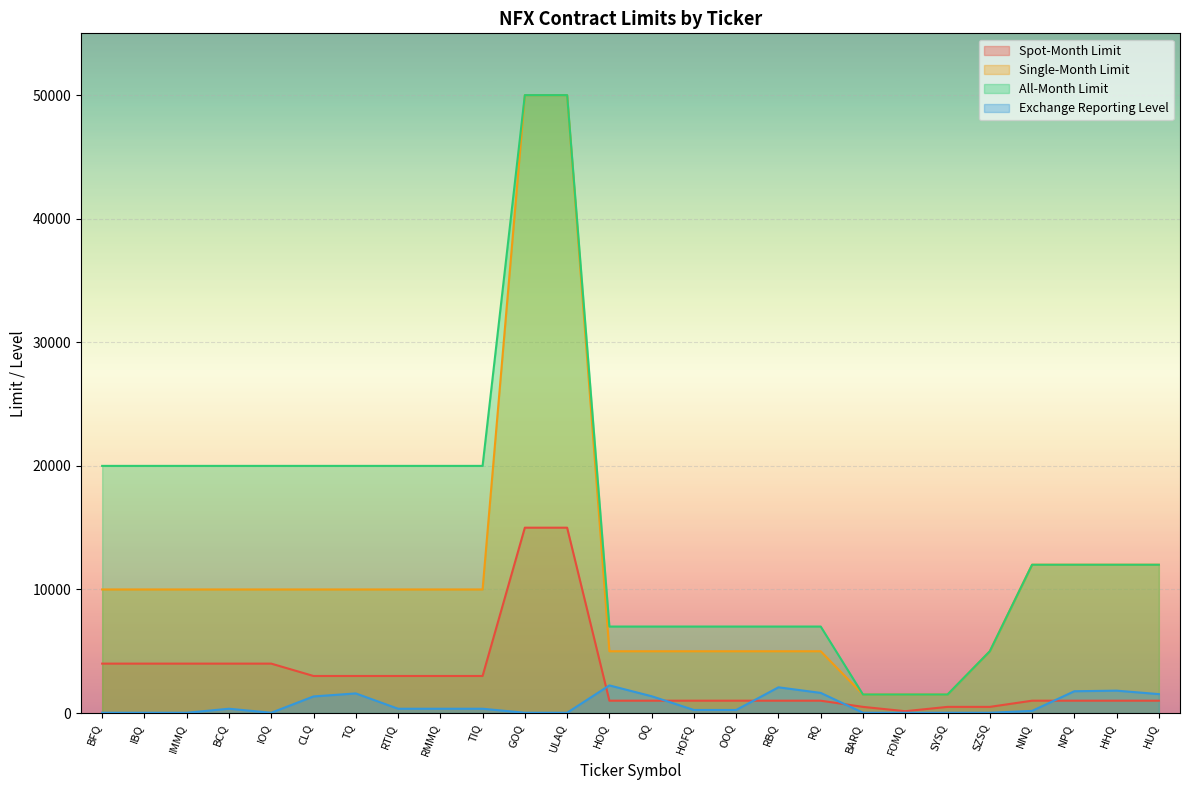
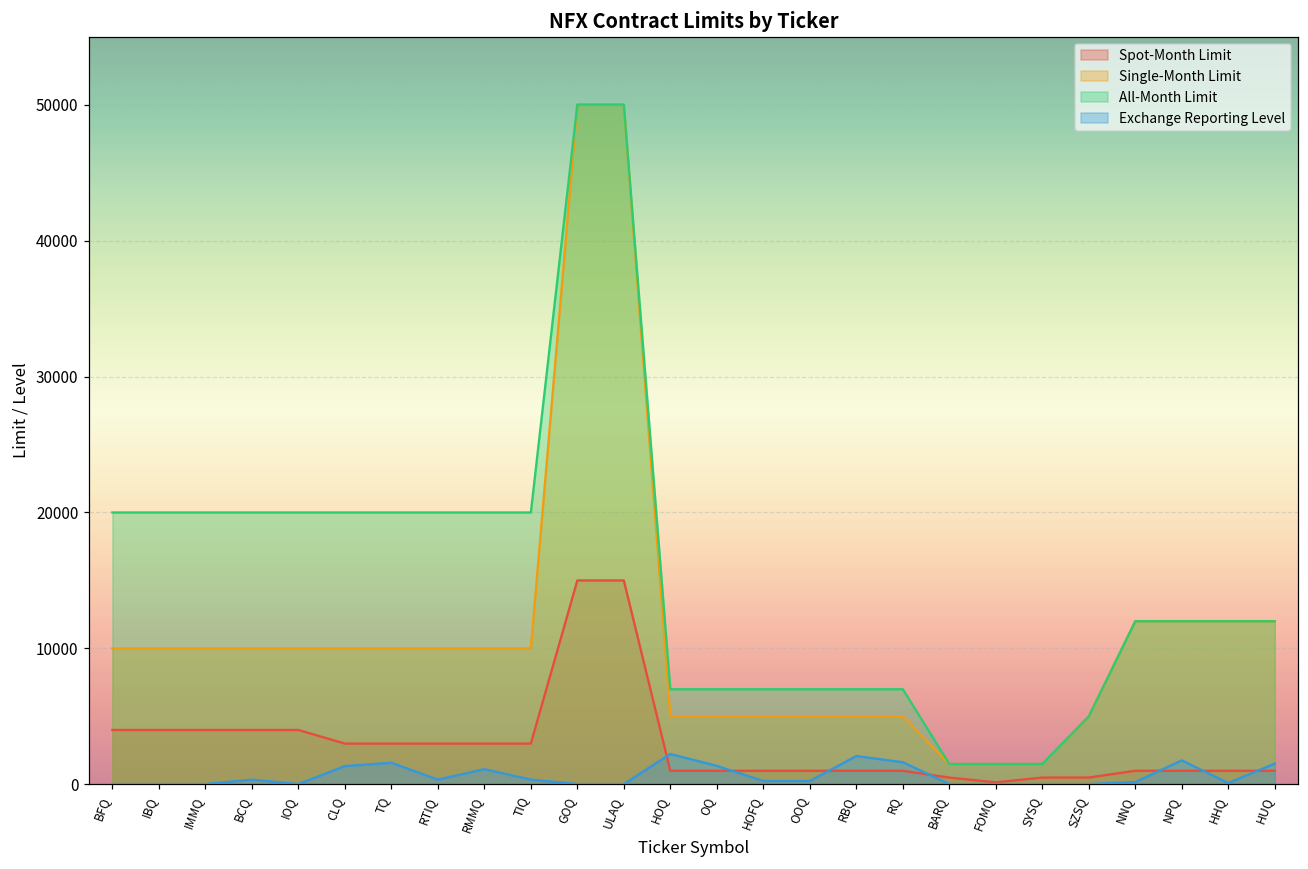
Exchange Reporting Level, RMMQ: 400 -> 1100
Exchange Reporting Level, HHQ: 1800 -> 100
